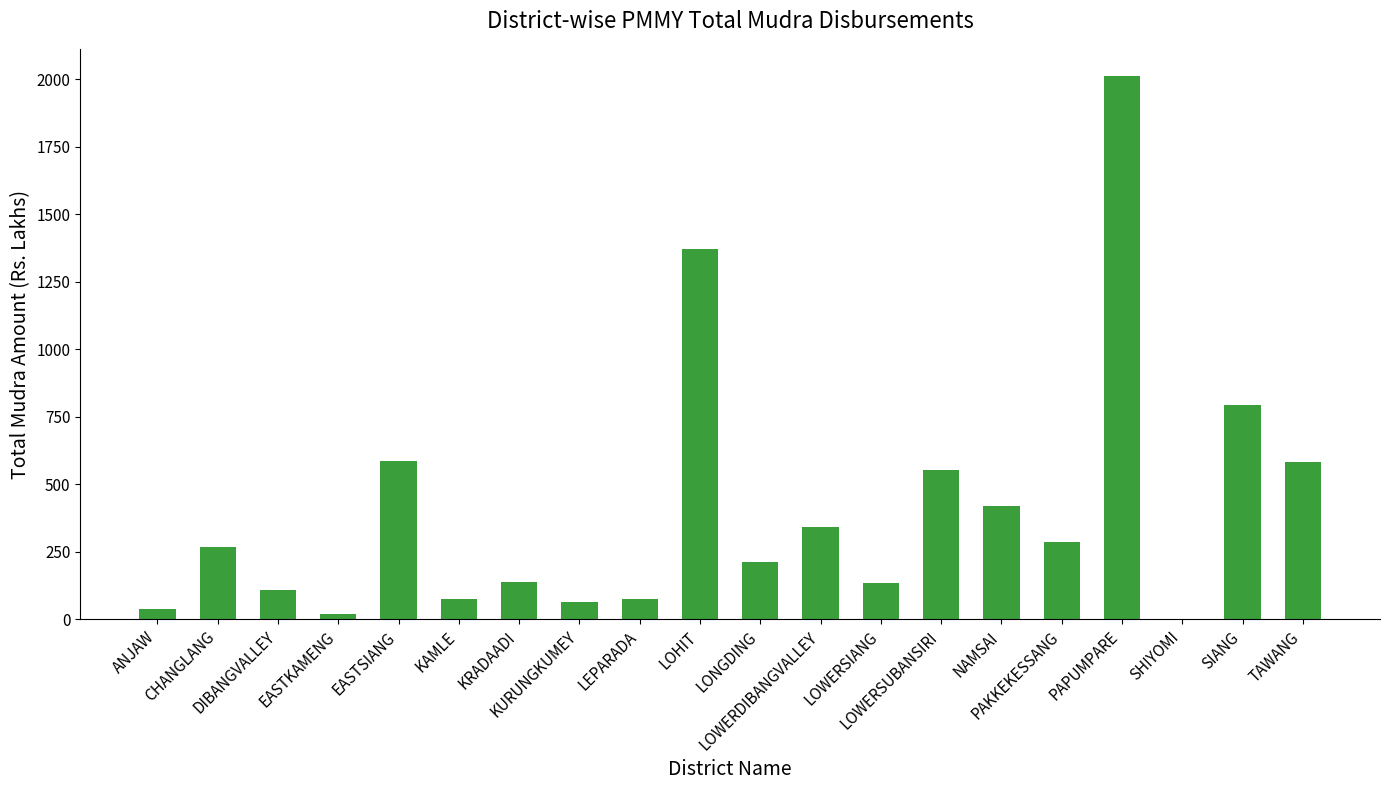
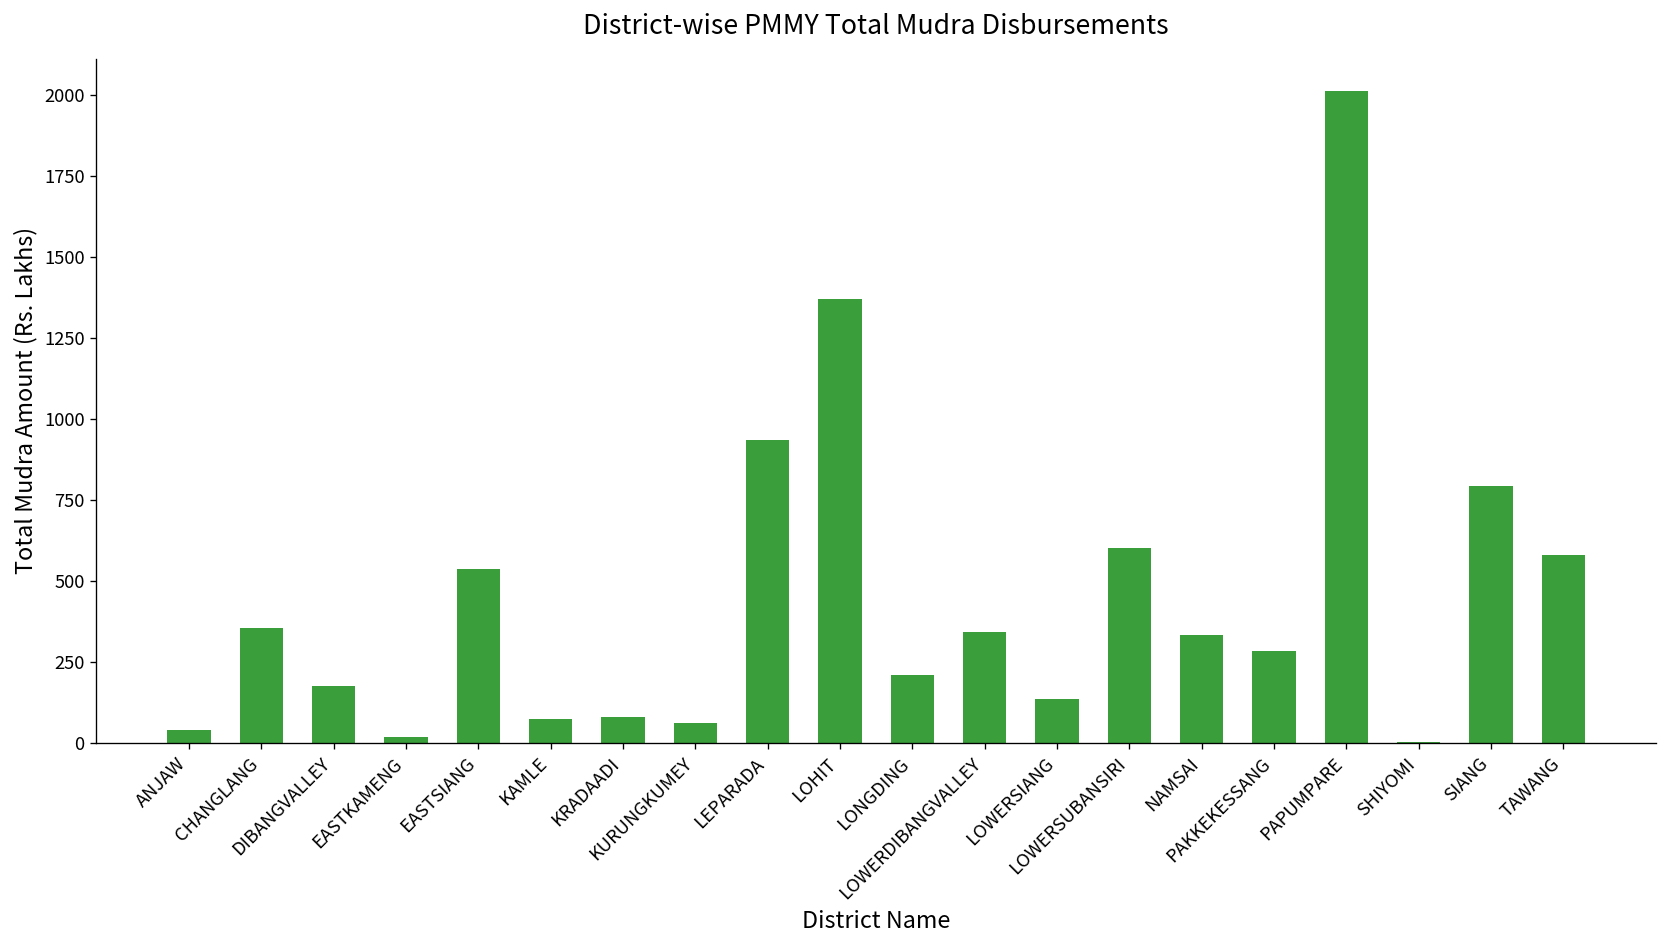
CHANGLANG: 270 -> 350
DIBANGVALLEY: 110 -> 180
EASTSIANG: 590 -> 540
KRADAADI: 140 -> 80
LEPARADA: 70 -> 940
LOWERSUBANSIRI: 550 -> 600
NAMSAI: 420 -> 330
